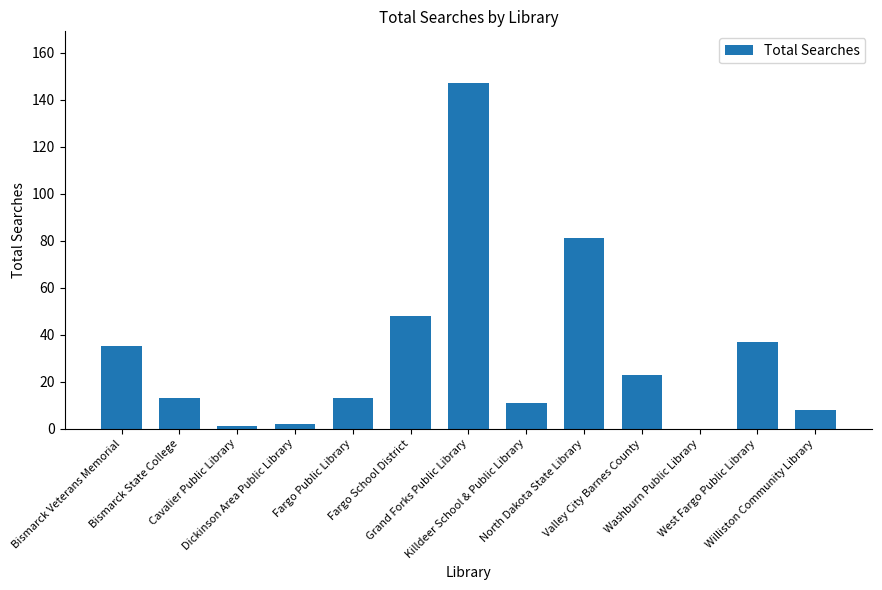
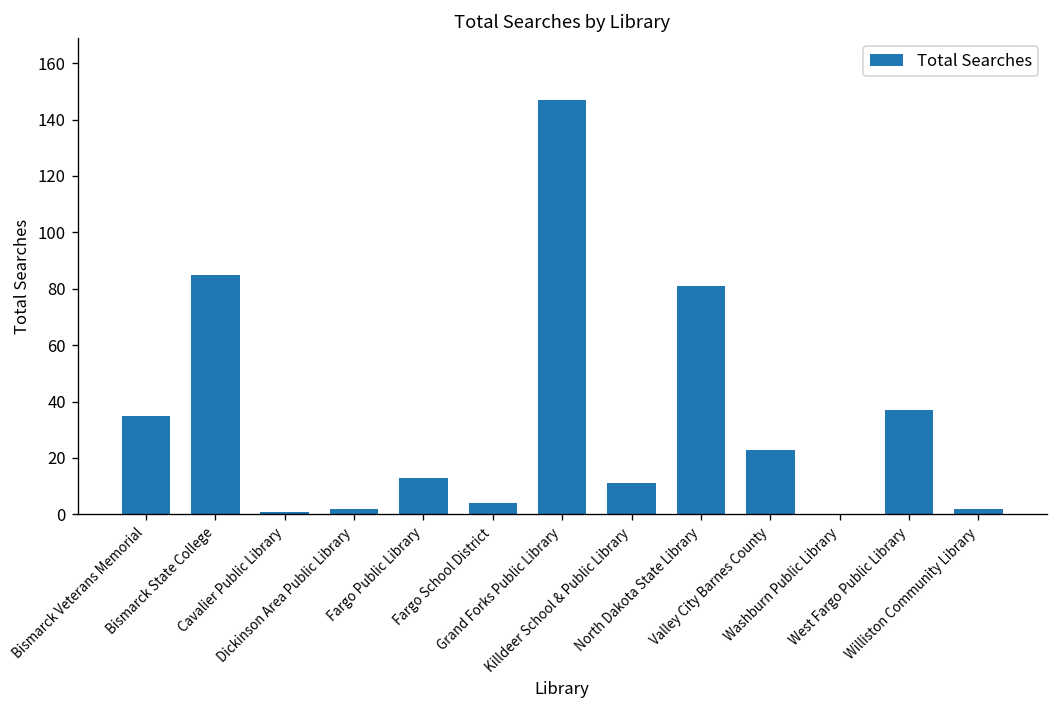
Bismarck State College: 13 -> 85
Fargo School District: 48 -> 4
Williston Community Library: 8 -> 2
